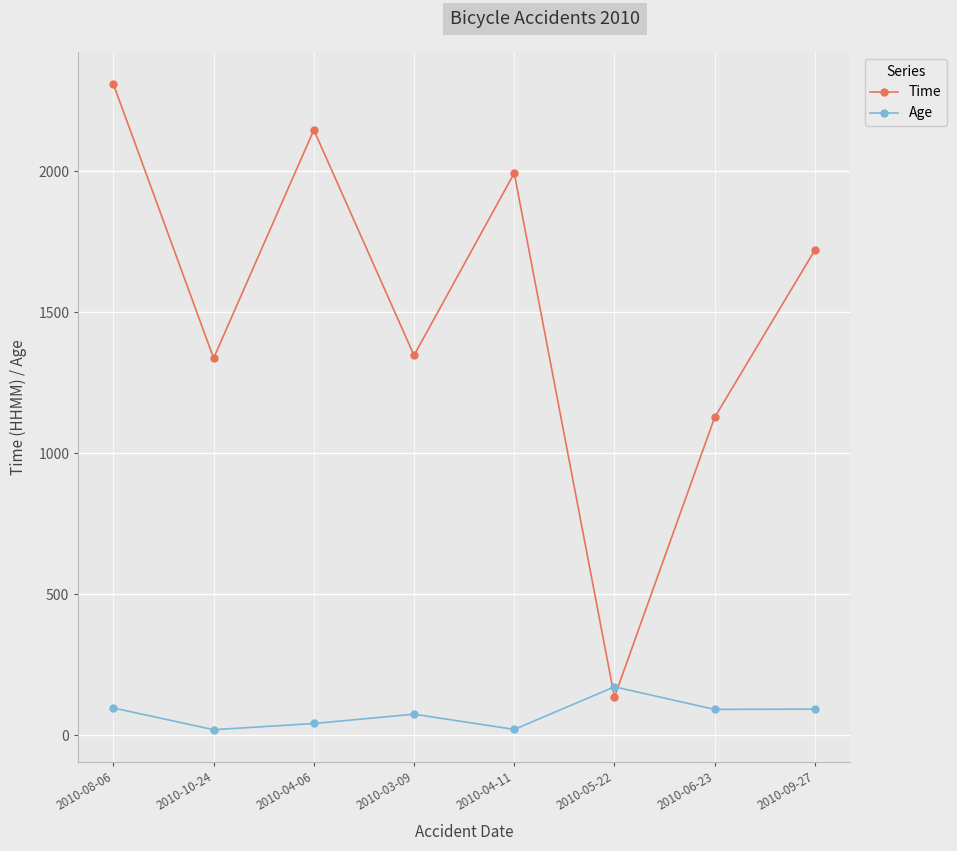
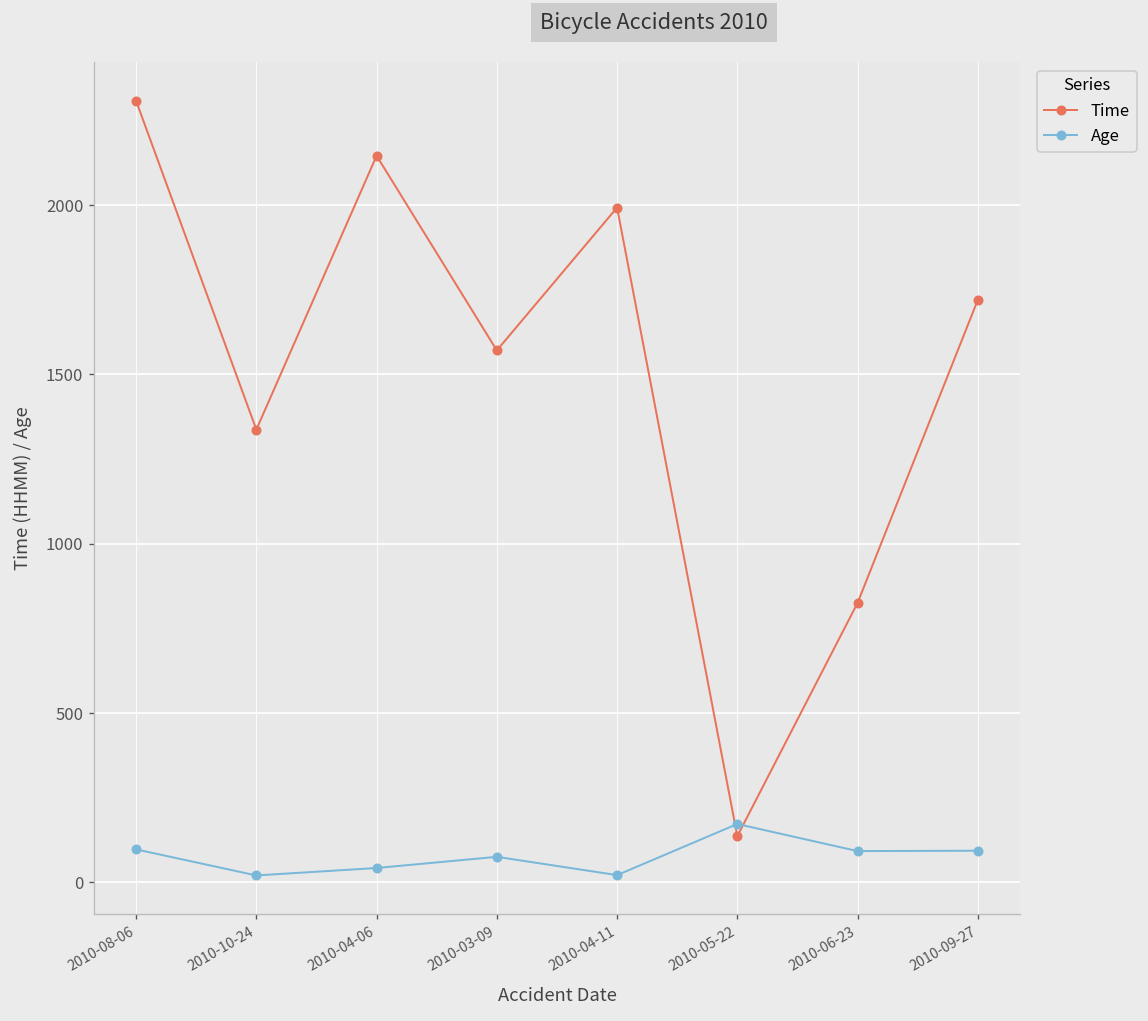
Time, 2010-03-09: 1350 -> 1570
Time, 2010-06-23: 1130 -> 830
